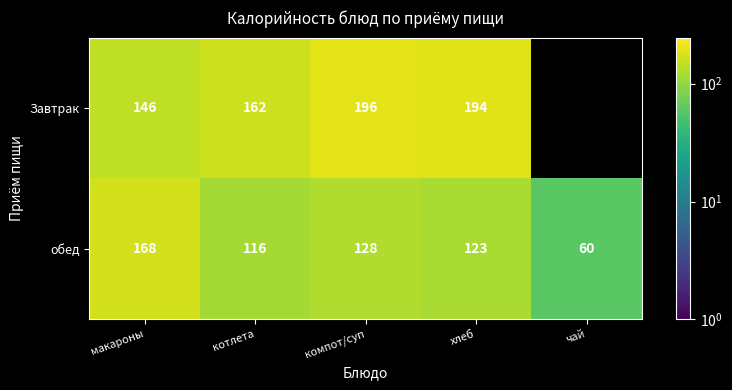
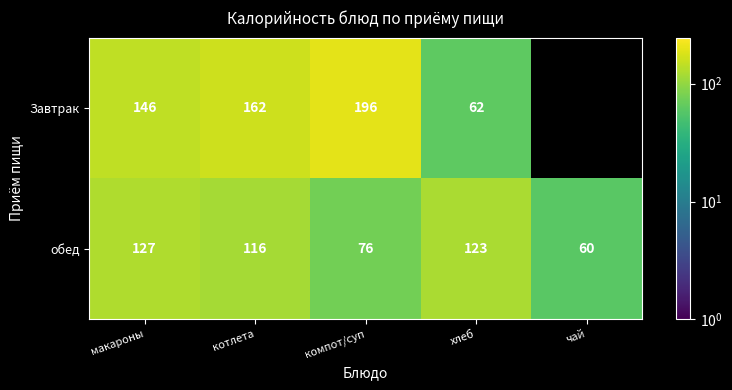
Завтрак, хлеб: 194 -> 62
обед, макароны: 168 -> 127
обед, компот/суп: 128 -> 76
